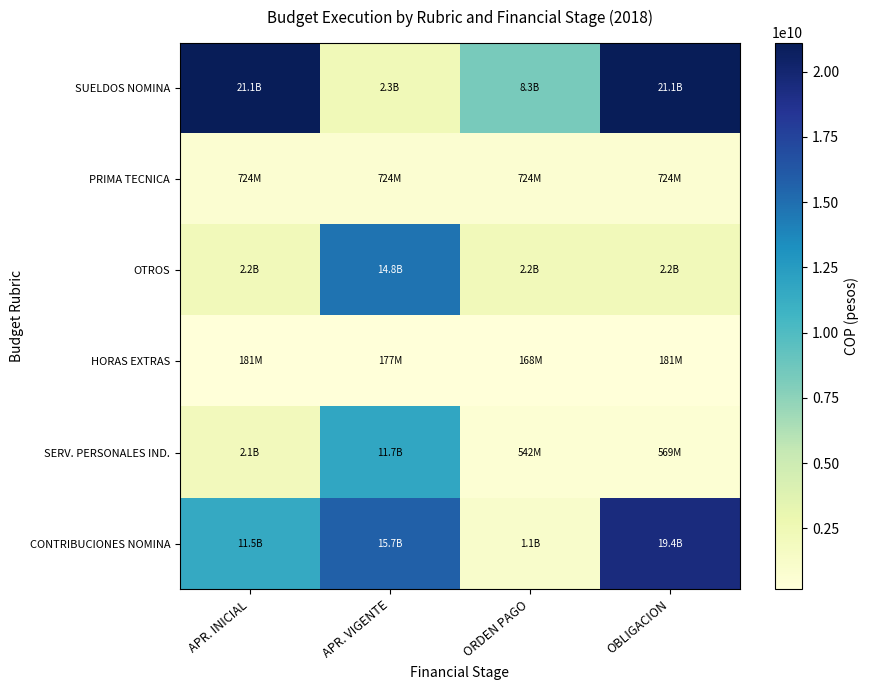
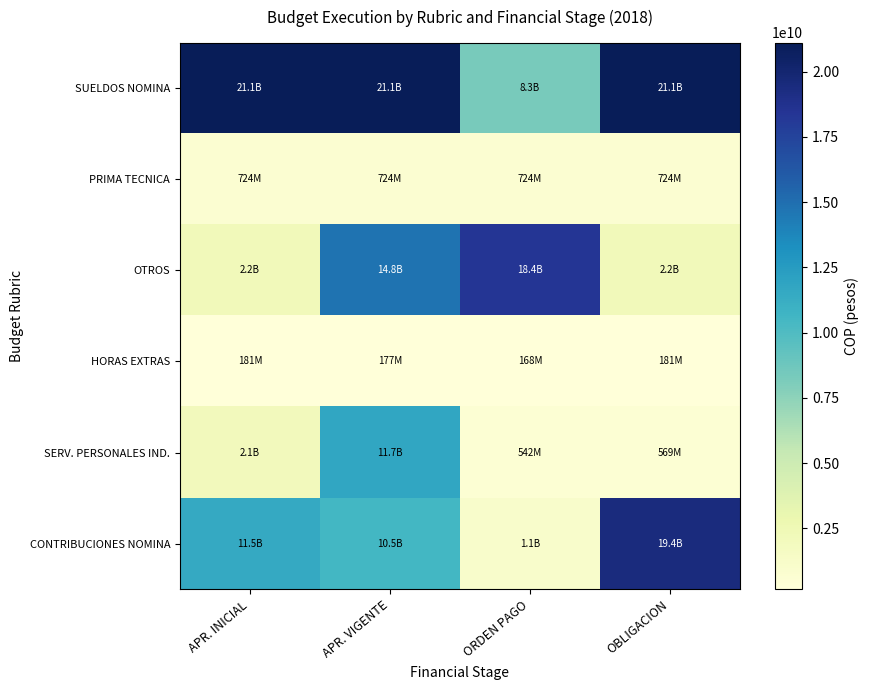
SUELDOS NOMINA, APR. VIGENTE: 2.3B -> 21.1B
OTROS, ORDEN PAGO: 2.2B -> 18.4B
CONTRIBUCIONES NOMINA, APR. VIGENTE: 15.7B -> 10.5B
